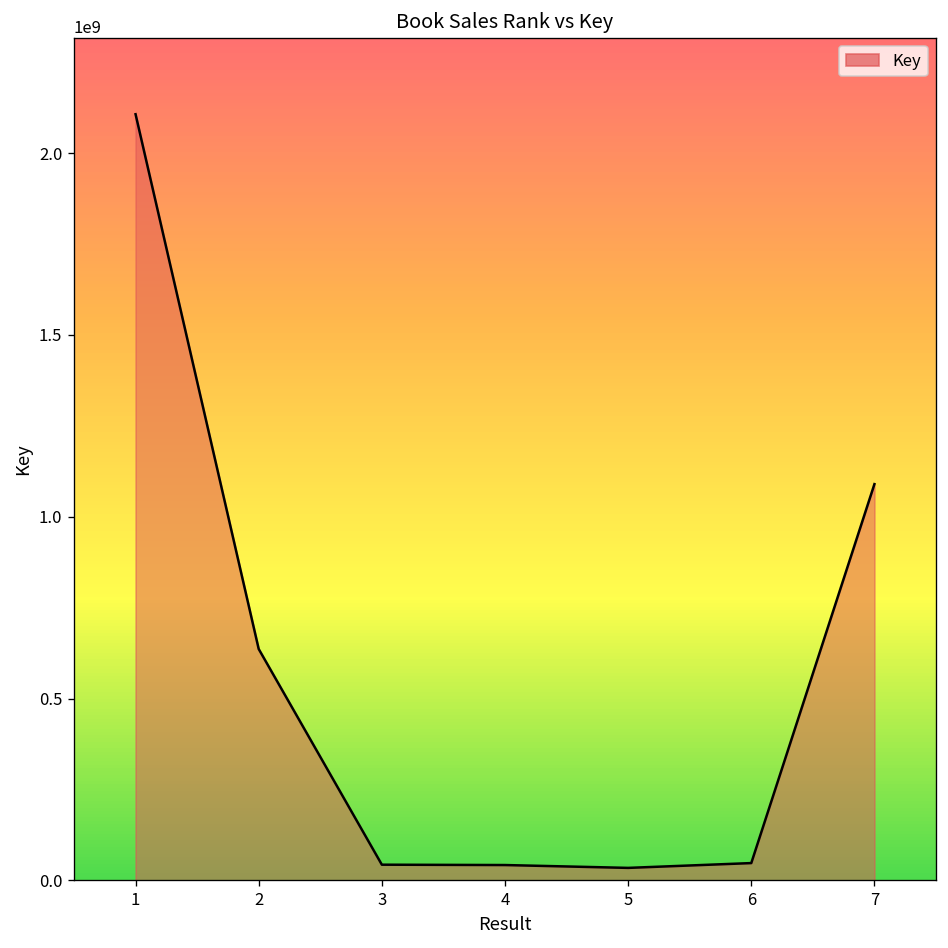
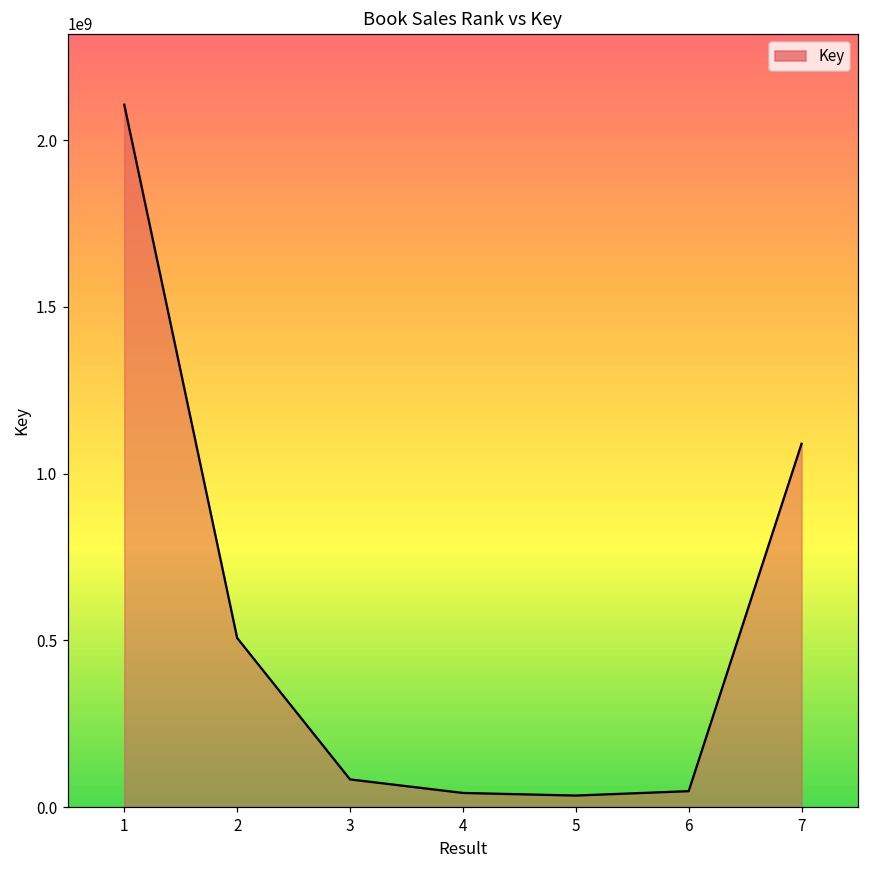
2: 640000000 -> 510000000
3: 40000000 -> 80000000
